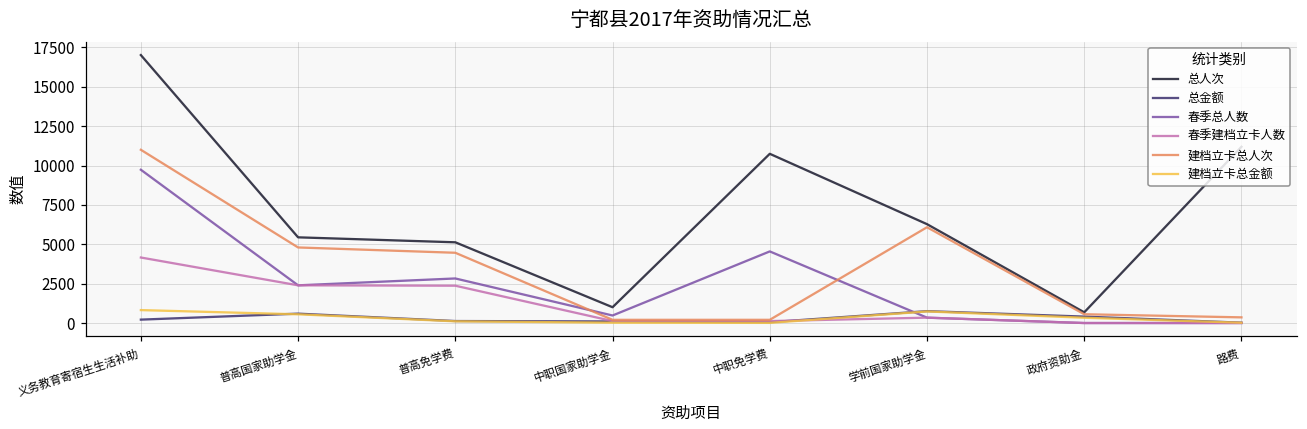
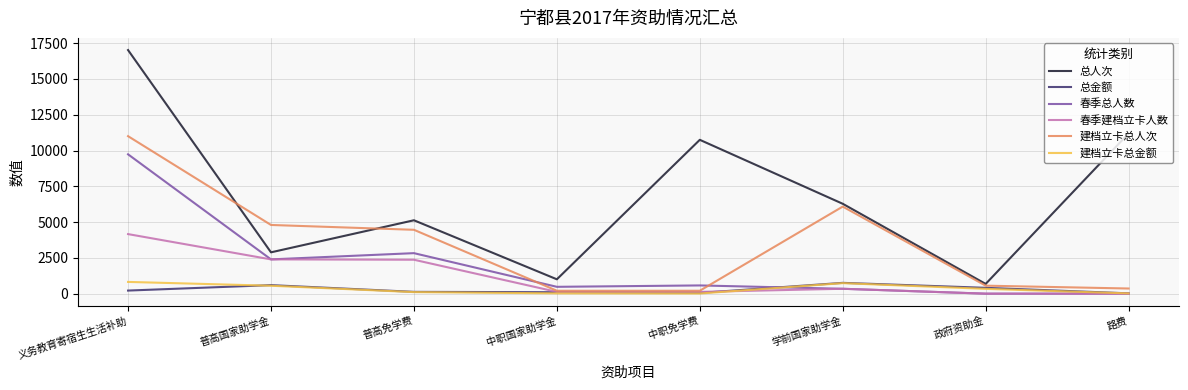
总人次, 普高国家助学金: 5400 -> 2900
春季总人数, 中职免学费: 4500 -> 600
